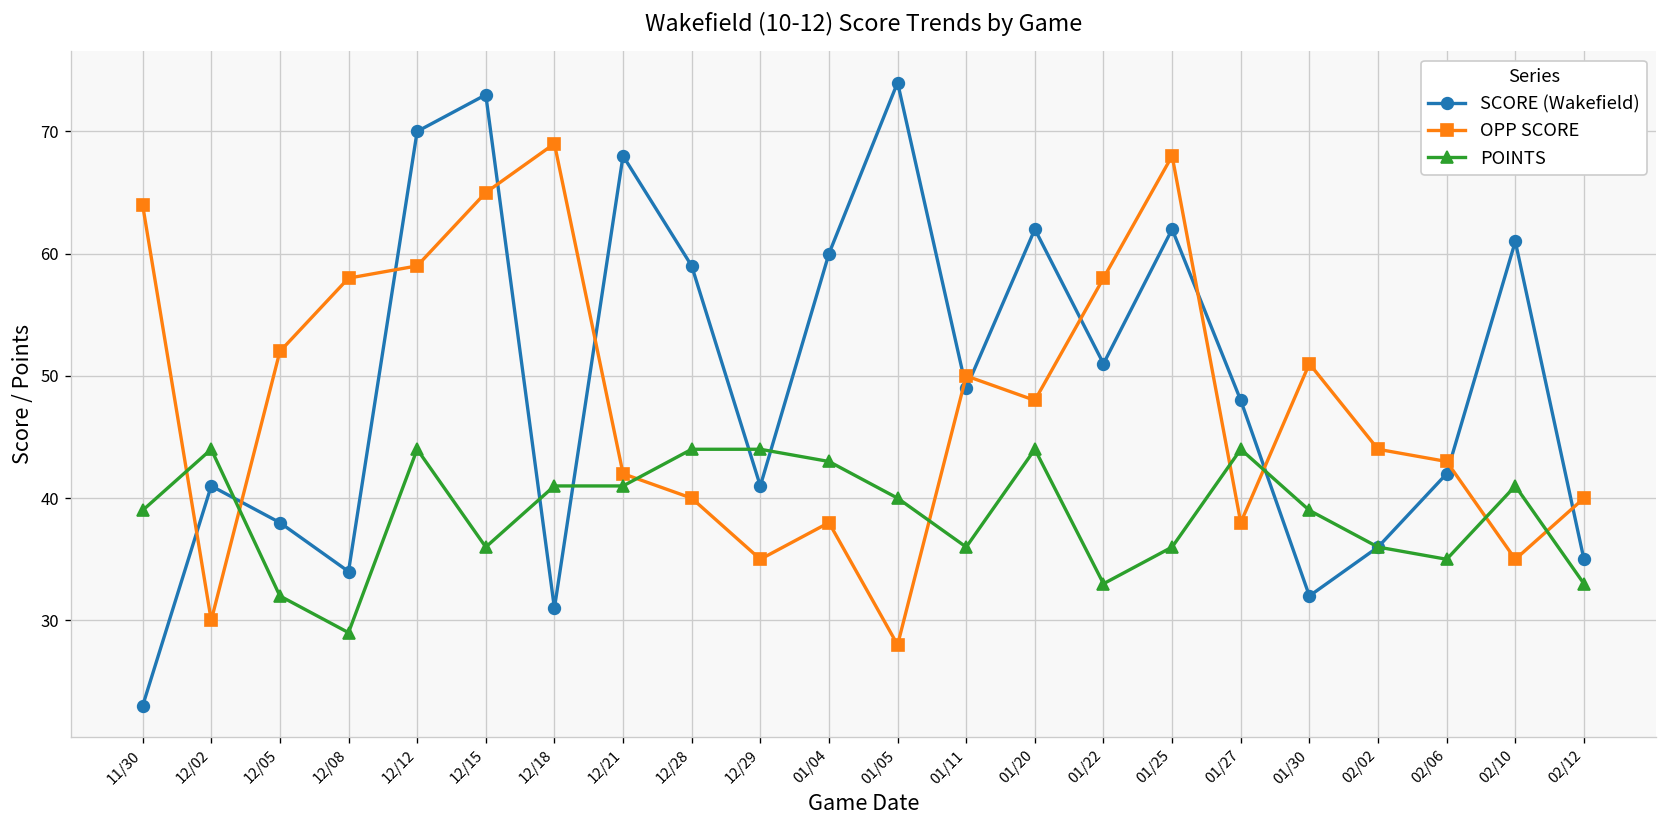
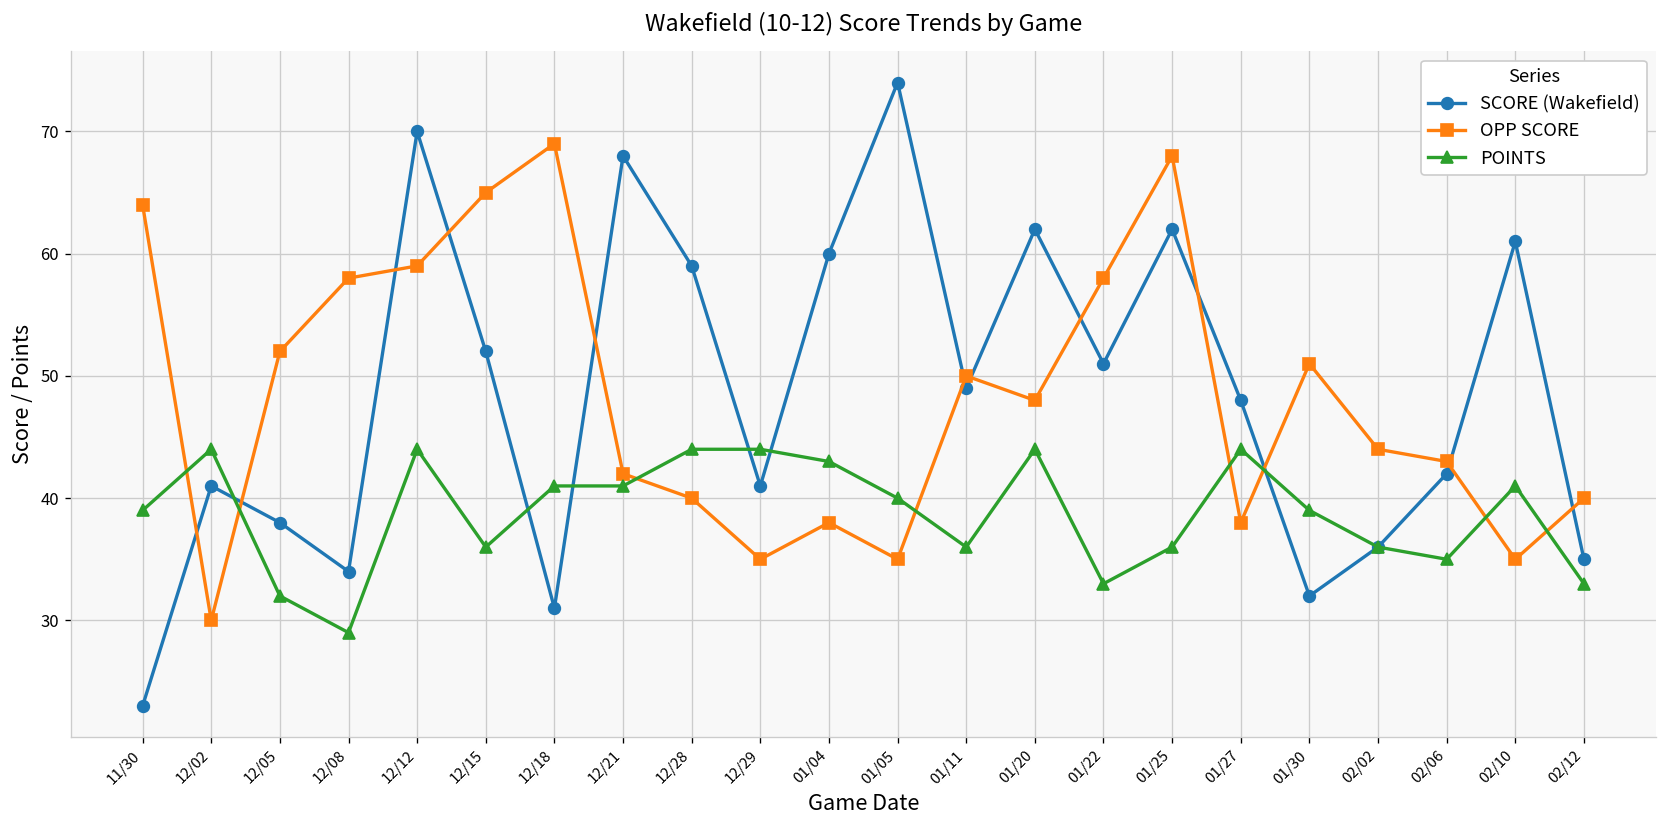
SCORE (Wakefield), 12/15: 73 -> 52
OPP SCORE, 01/05: 28 -> 35
